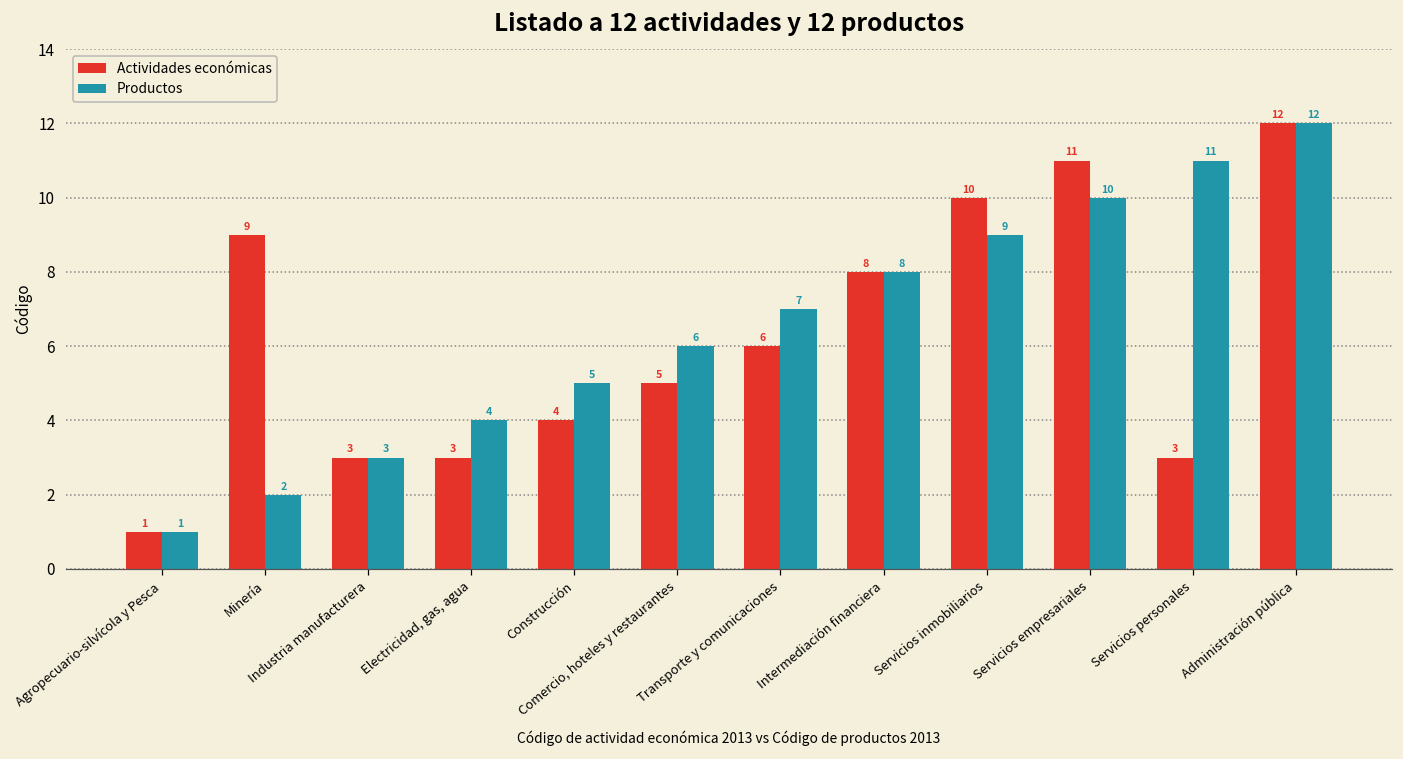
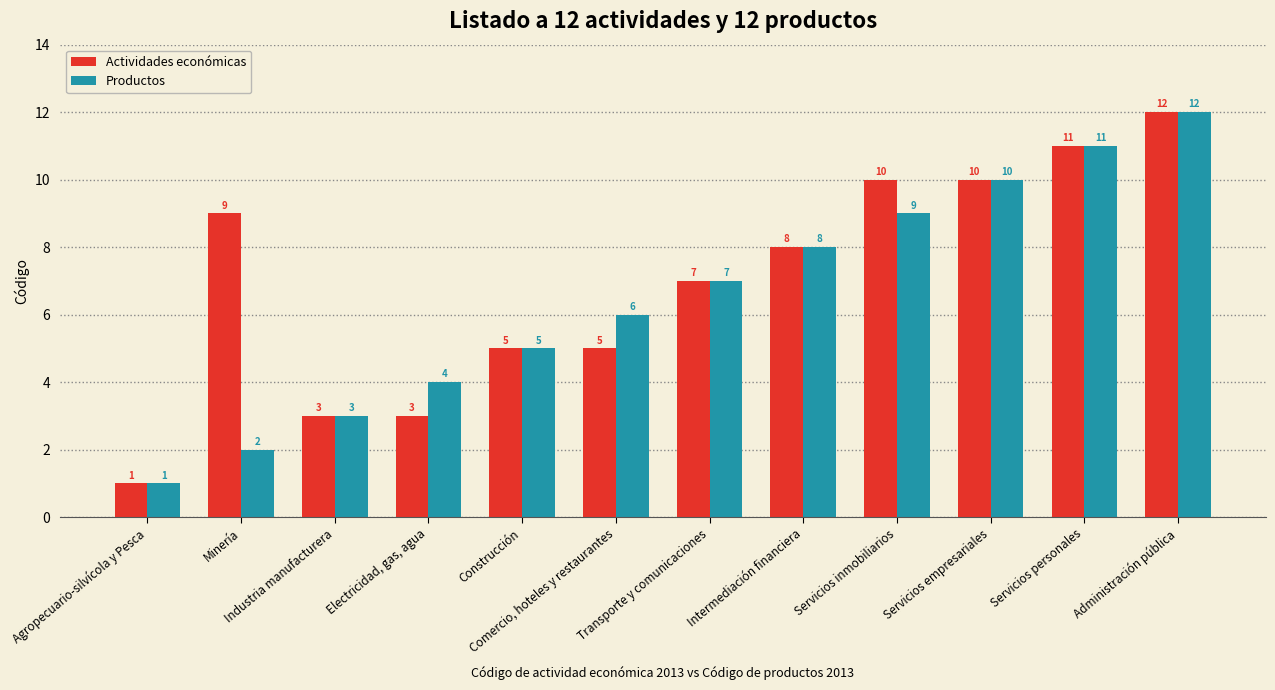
Actividades económicas, Construcción: 4 -> 5
Actividades económicas, Transporte y comunicaciones: 6 -> 7
Actividades económicas, Servicios empresariales: 11 -> 10
Actividades económicas, Servicios personales: 3 -> 11
